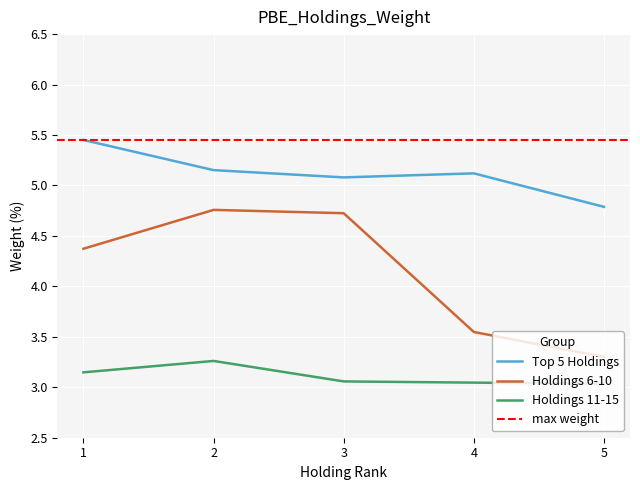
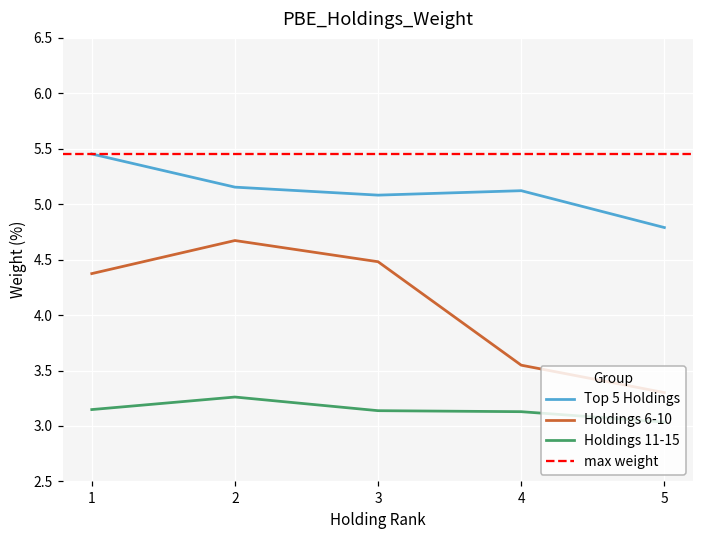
Holdings 6-10, 2: 4.76 -> 4.67
Holdings 6-10, 3: 4.73 -> 4.48
Holdings 11-15, 3: 3.06 -> 3.14
Holdings 11-15, 4: 3.05 -> 3.13
